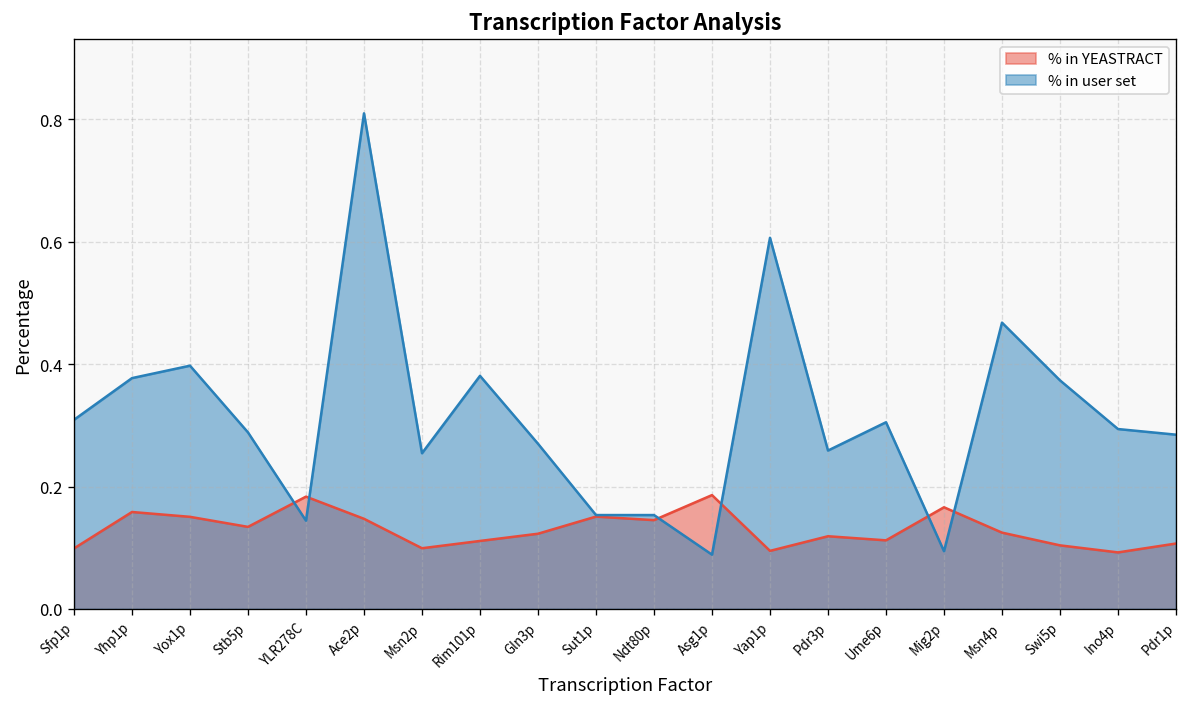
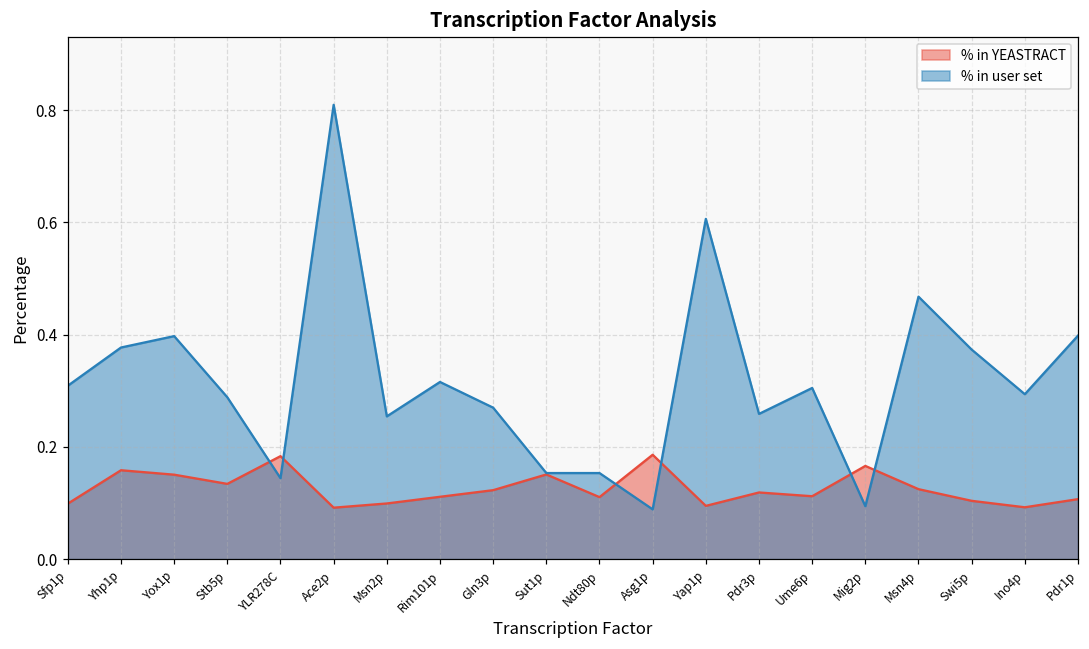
% in YEASTRACT, Ace2p: 0.15 -> 0.09
% in user set, Rim101p: 0.38 -> 0.32
% in YEASTRACT, Ndt80p: 0.15 -> 0.11
% in user set, Pdr1p: 0.28 -> 0.40
